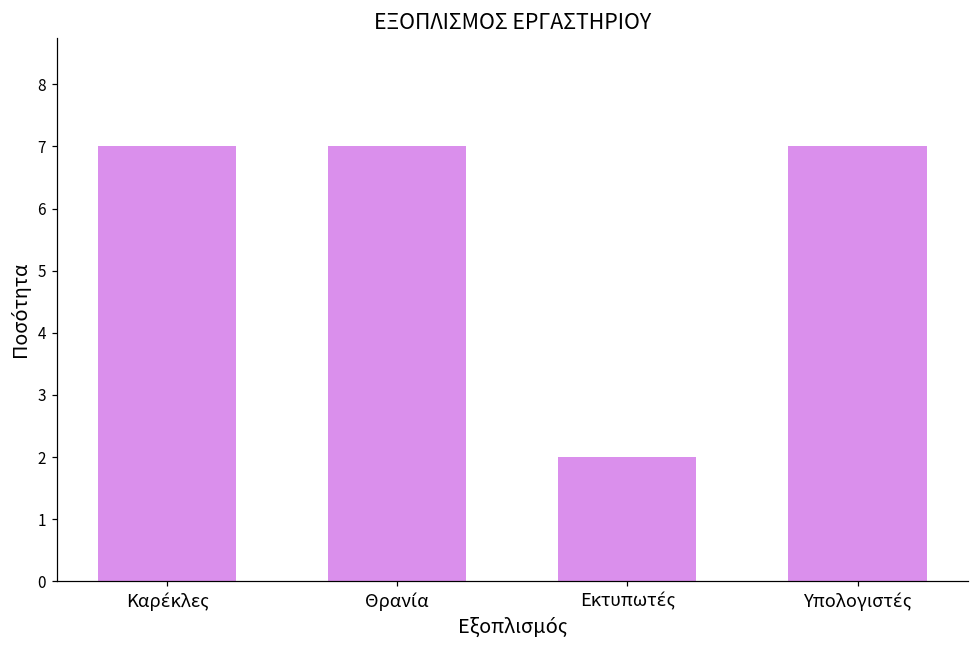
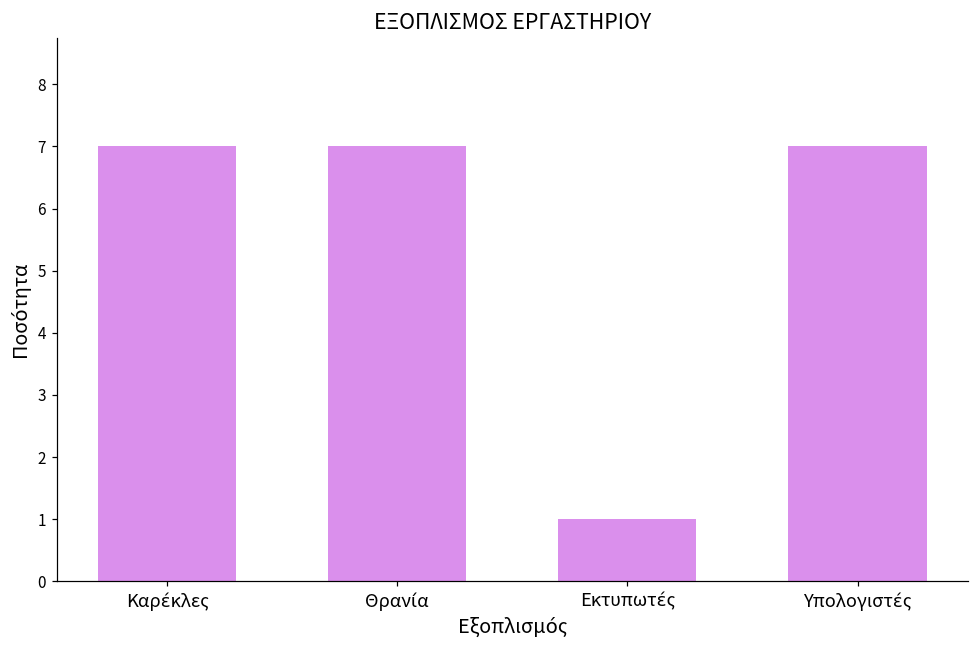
Εκτυπωτές: 2 -> 1
